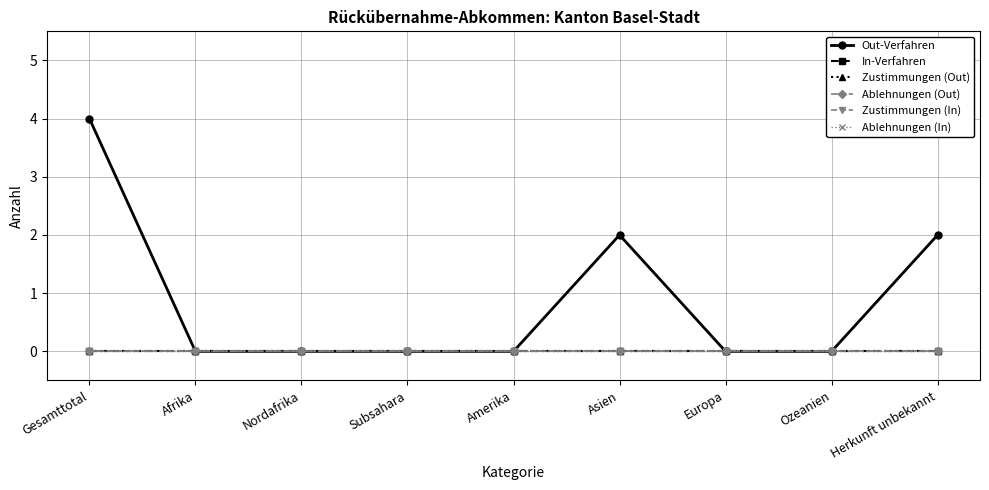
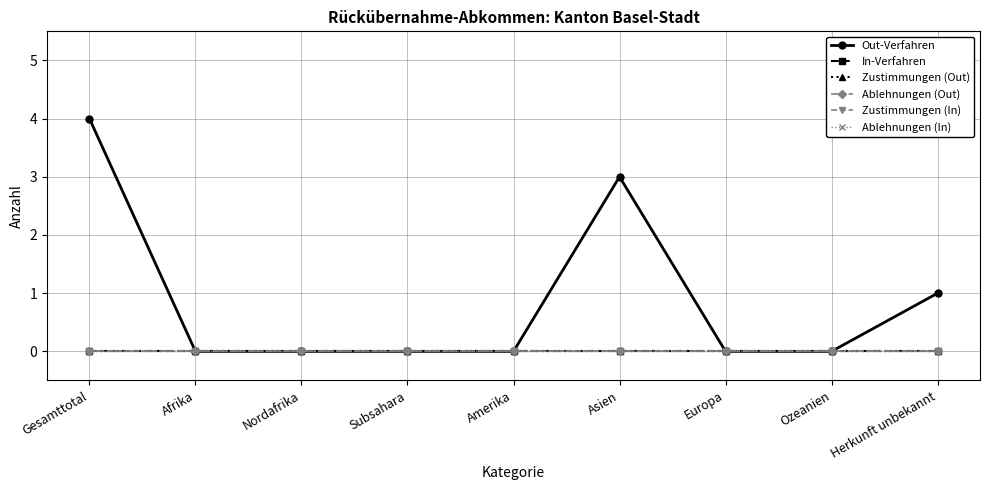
Out-Verfahren, Asien: 2 -> 3
Out-Verfahren, Herkunft unbekannt: 2 -> 1
